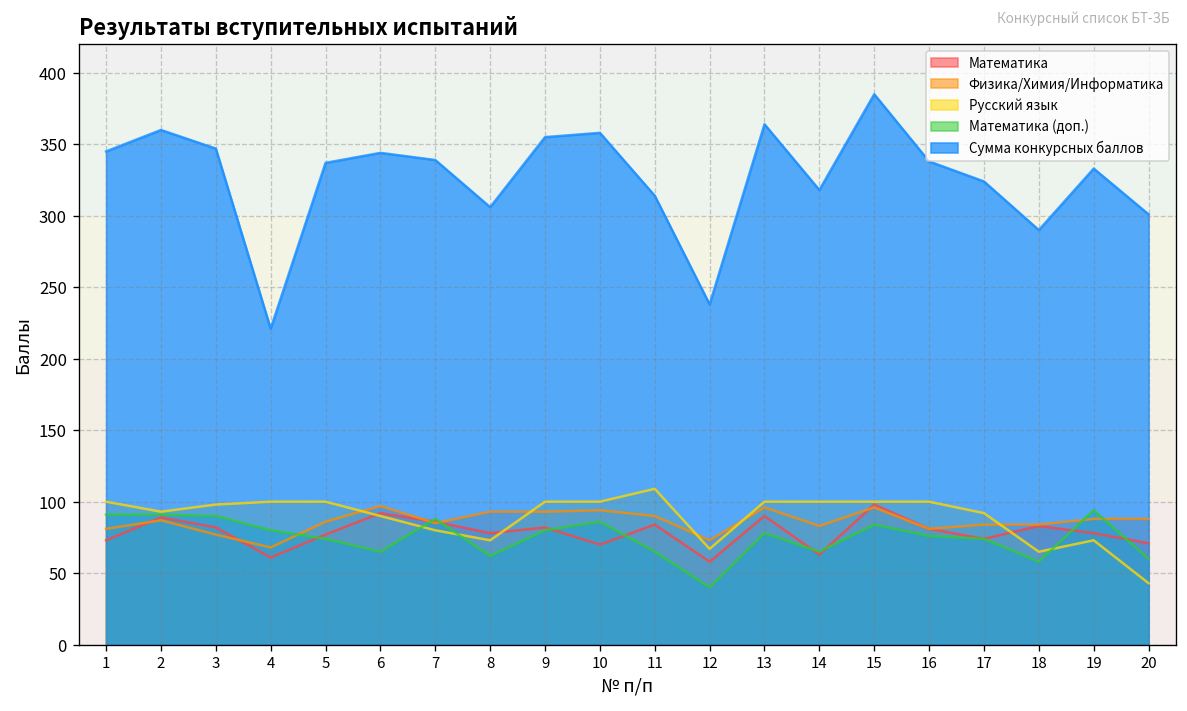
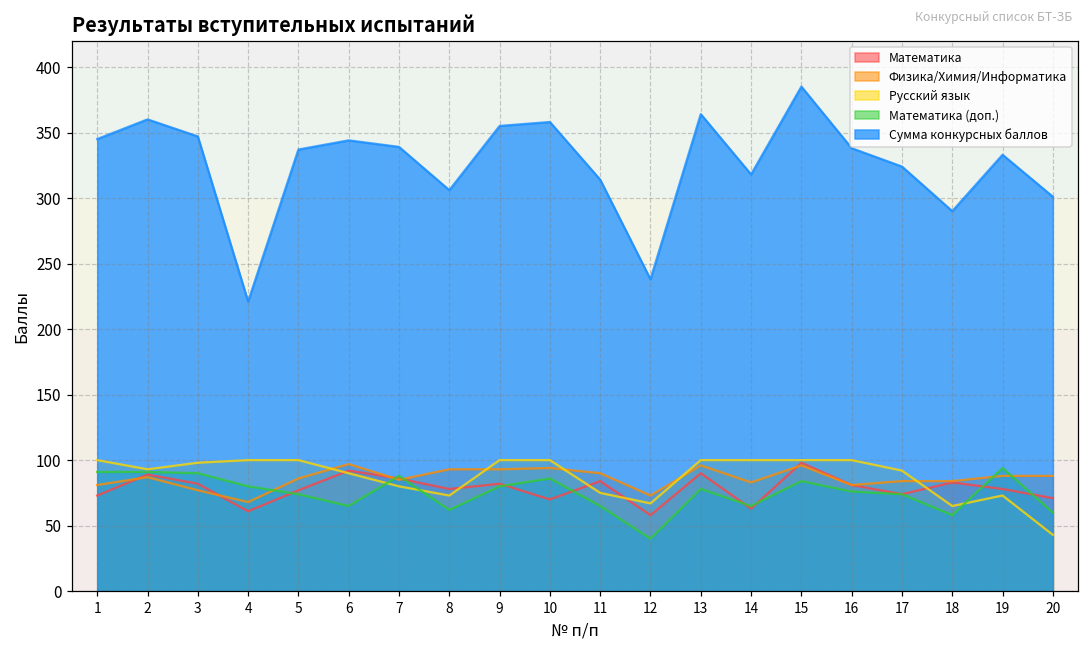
Русский язык, 11: 109 -> 75
